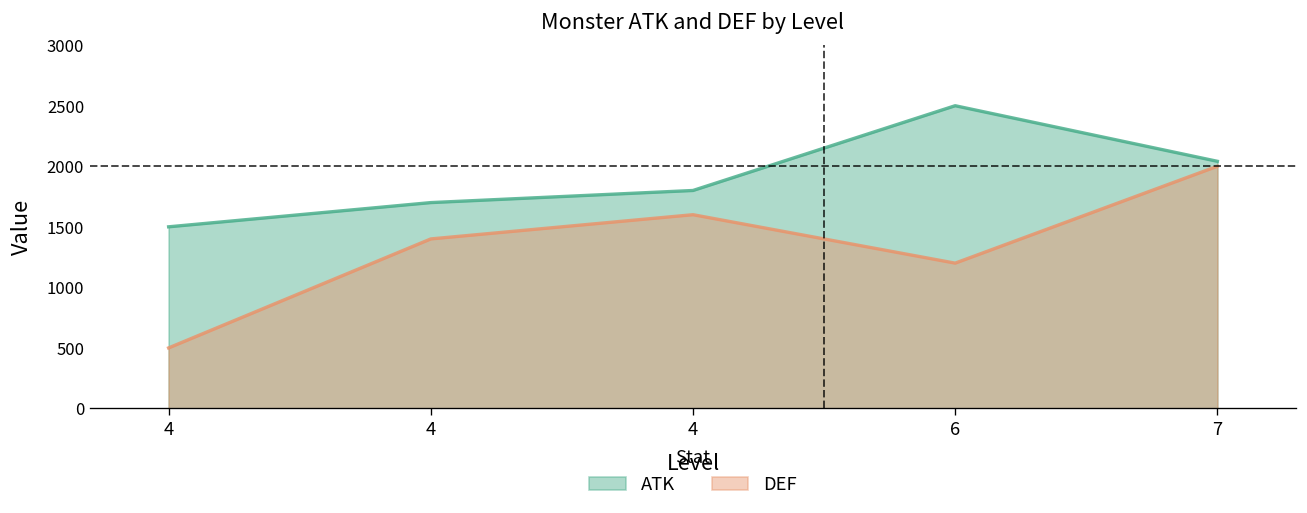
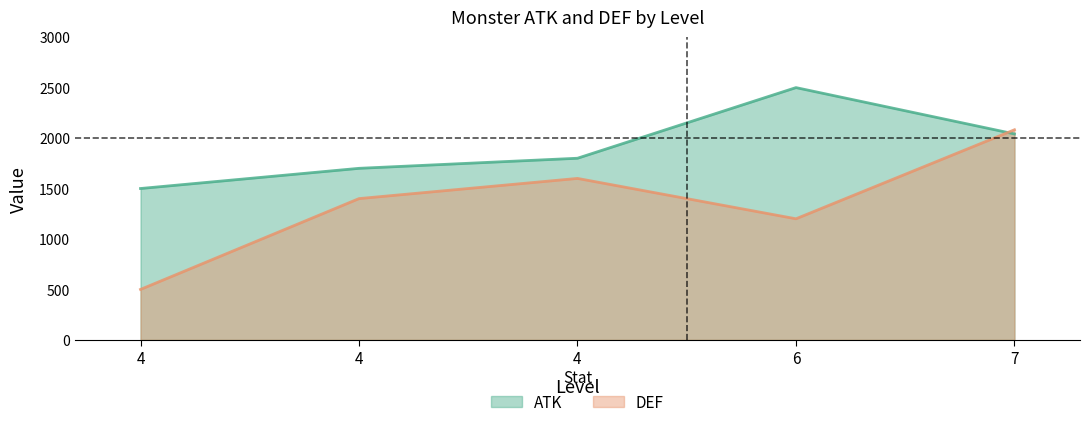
DEF, 7: 2000 -> 2080
